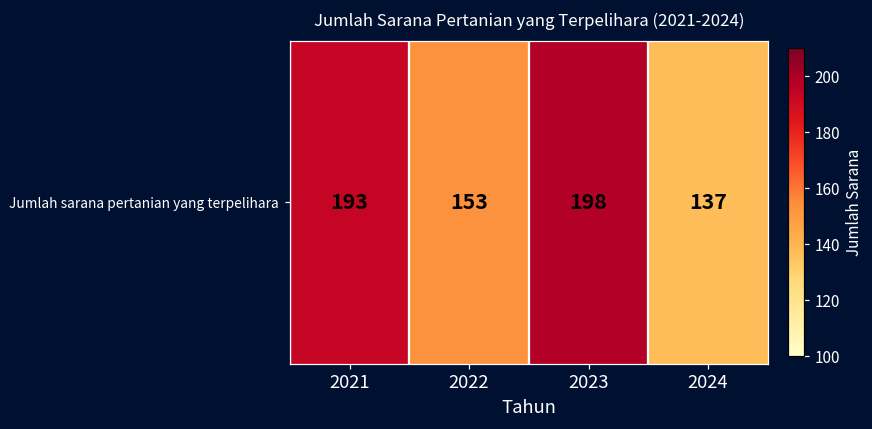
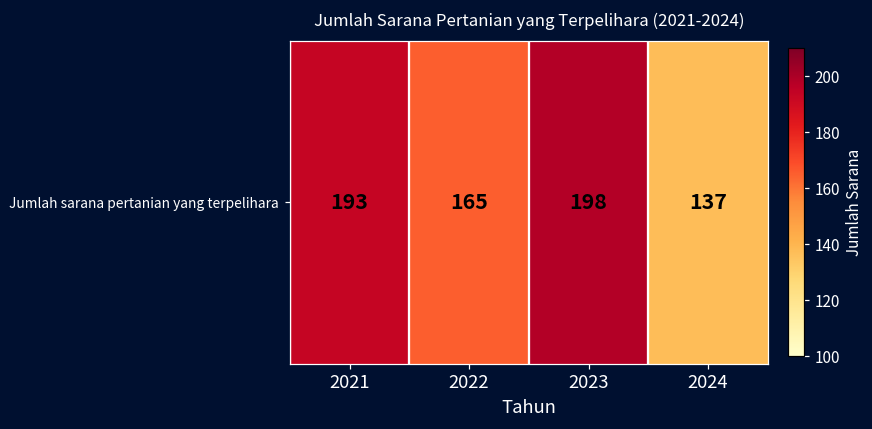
Jumlah sarana pertanian yang terpelihara, 2022: 153 -> 165
